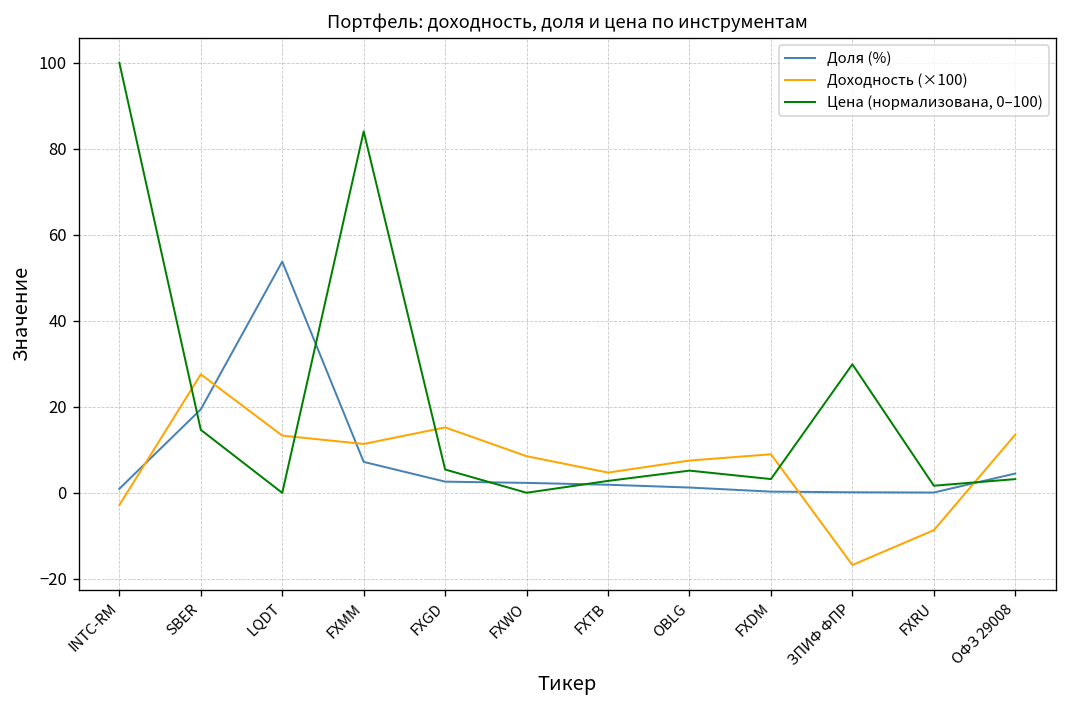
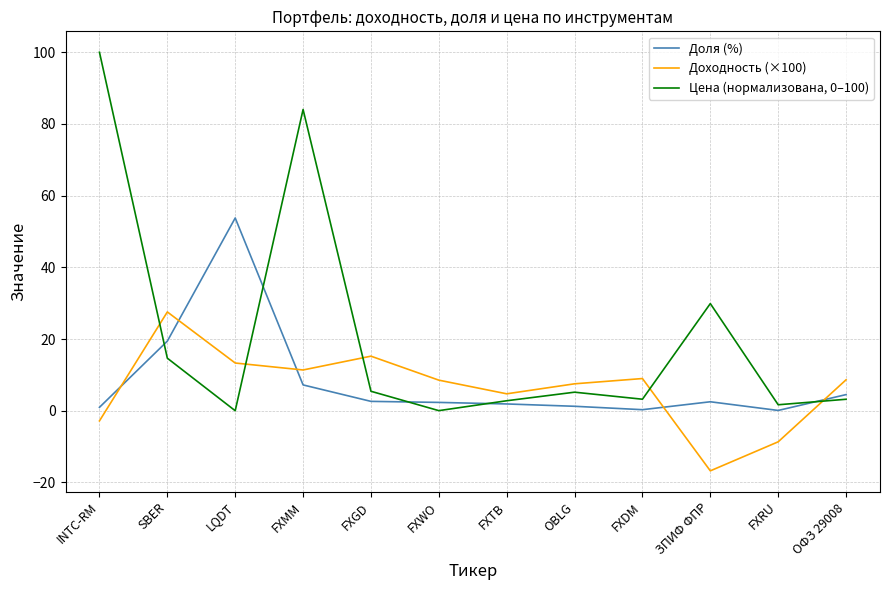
Доля (%), ЗПИФ ФПР: 0 -> 3
Доходность (×100), ОФЗ 29008: 14 -> 9
